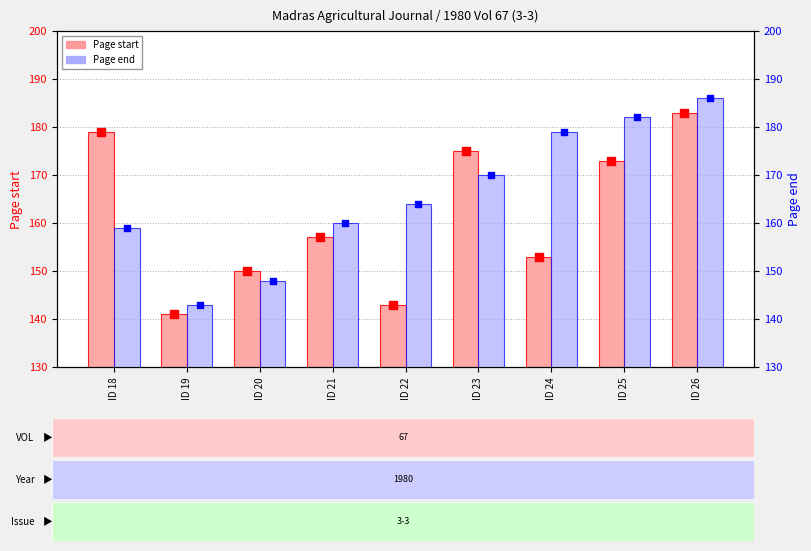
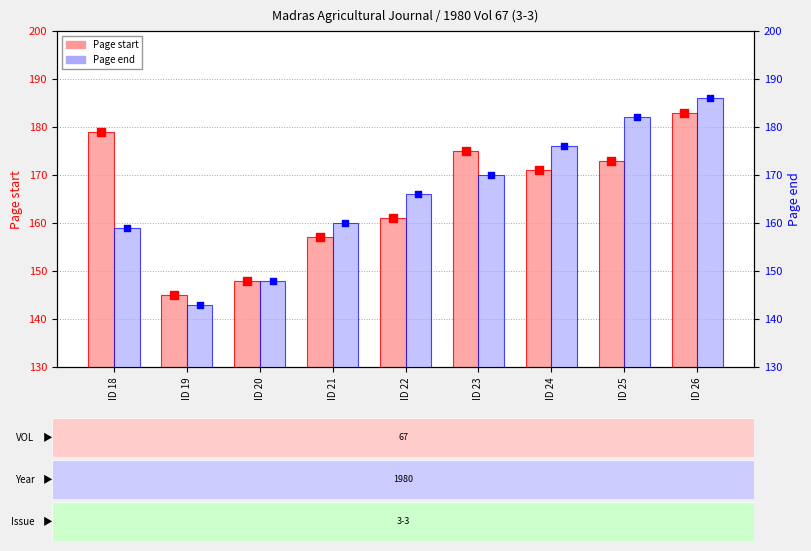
Page start, ID 19: 141 -> 145
Page start, ID 20: 150 -> 148
Page start, ID 22: 143 -> 161
Page start, ID 24: 153 -> 171
Page end, ID 22: 164 -> 166
Page end, ID 24: 179 -> 176
